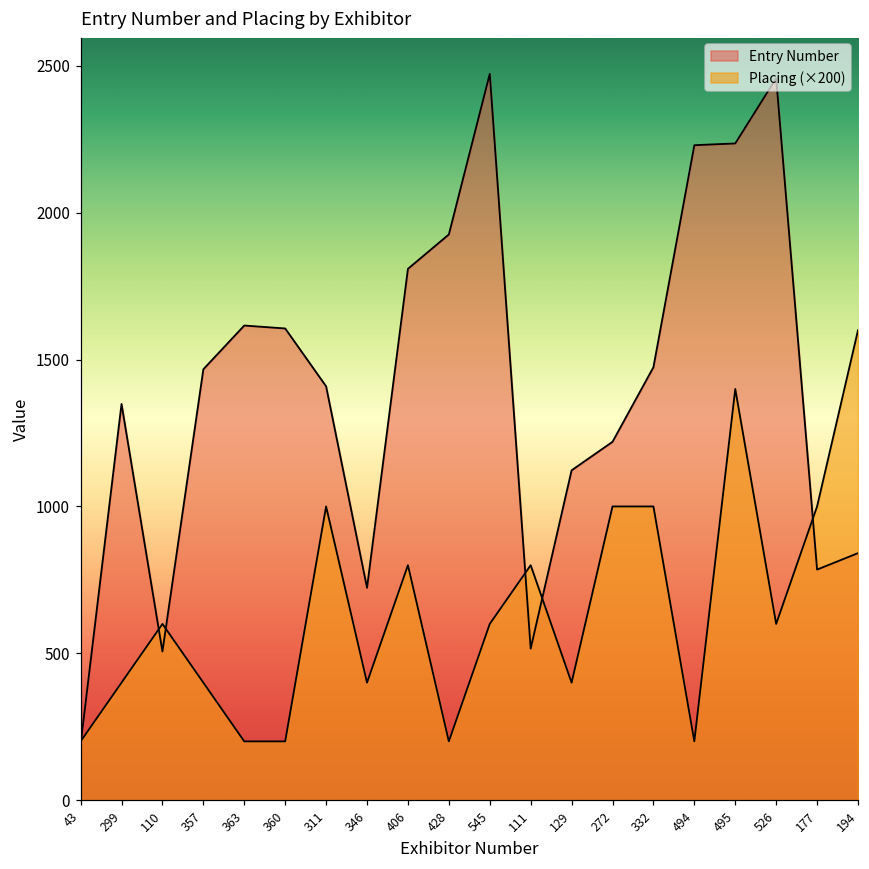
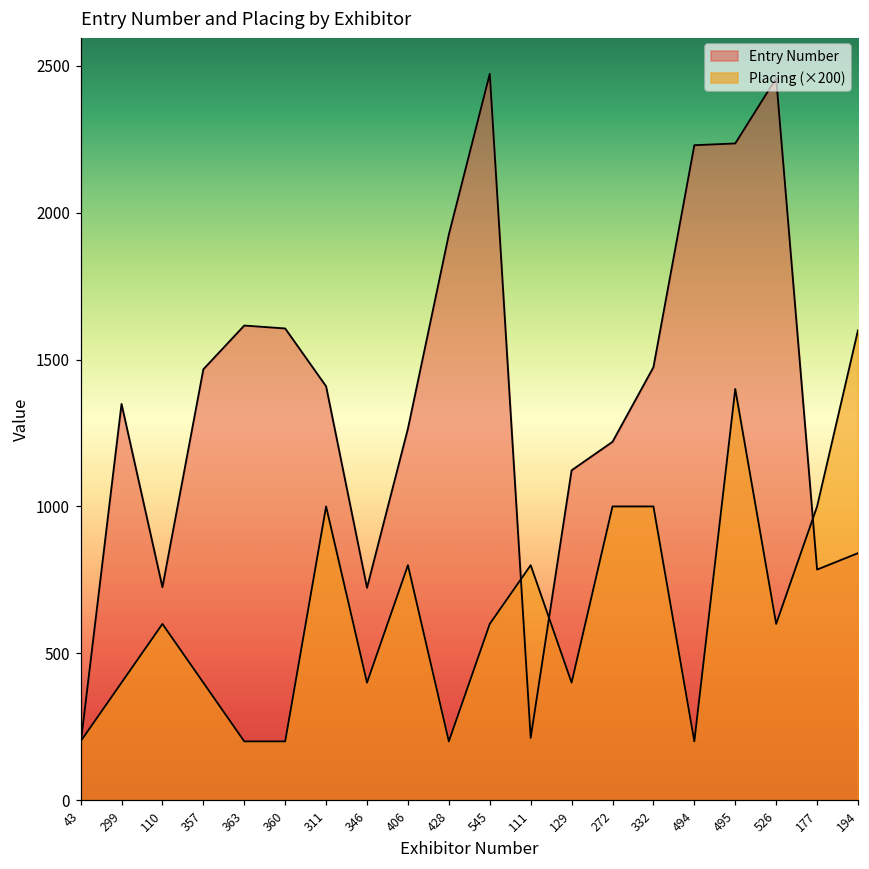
Entry Number, 110: 510 -> 730
Entry Number, 406: 1810 -> 1270
Entry Number, 111: 520 -> 210
